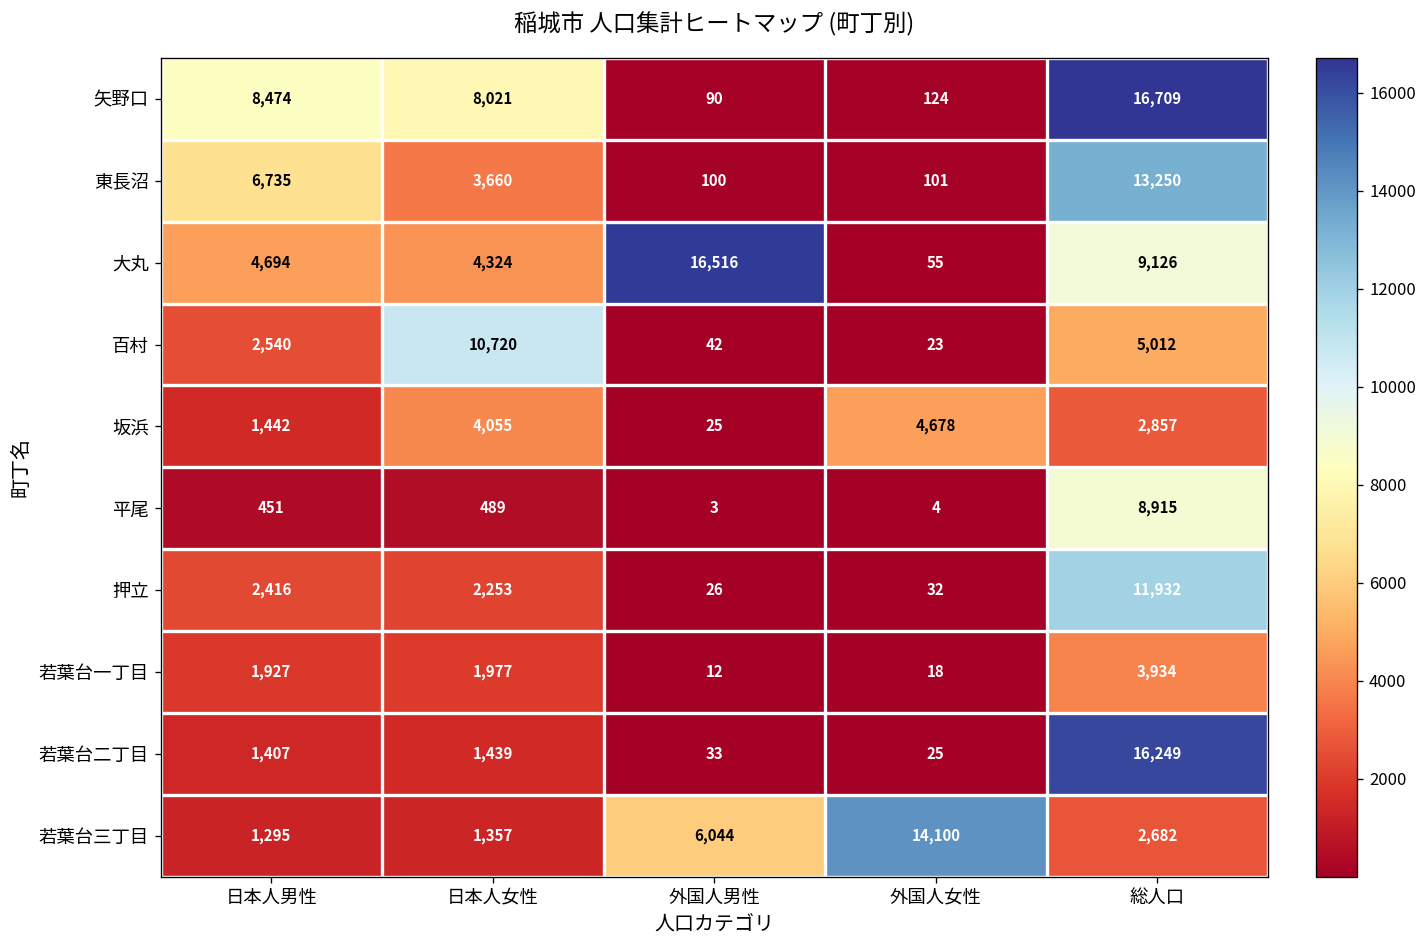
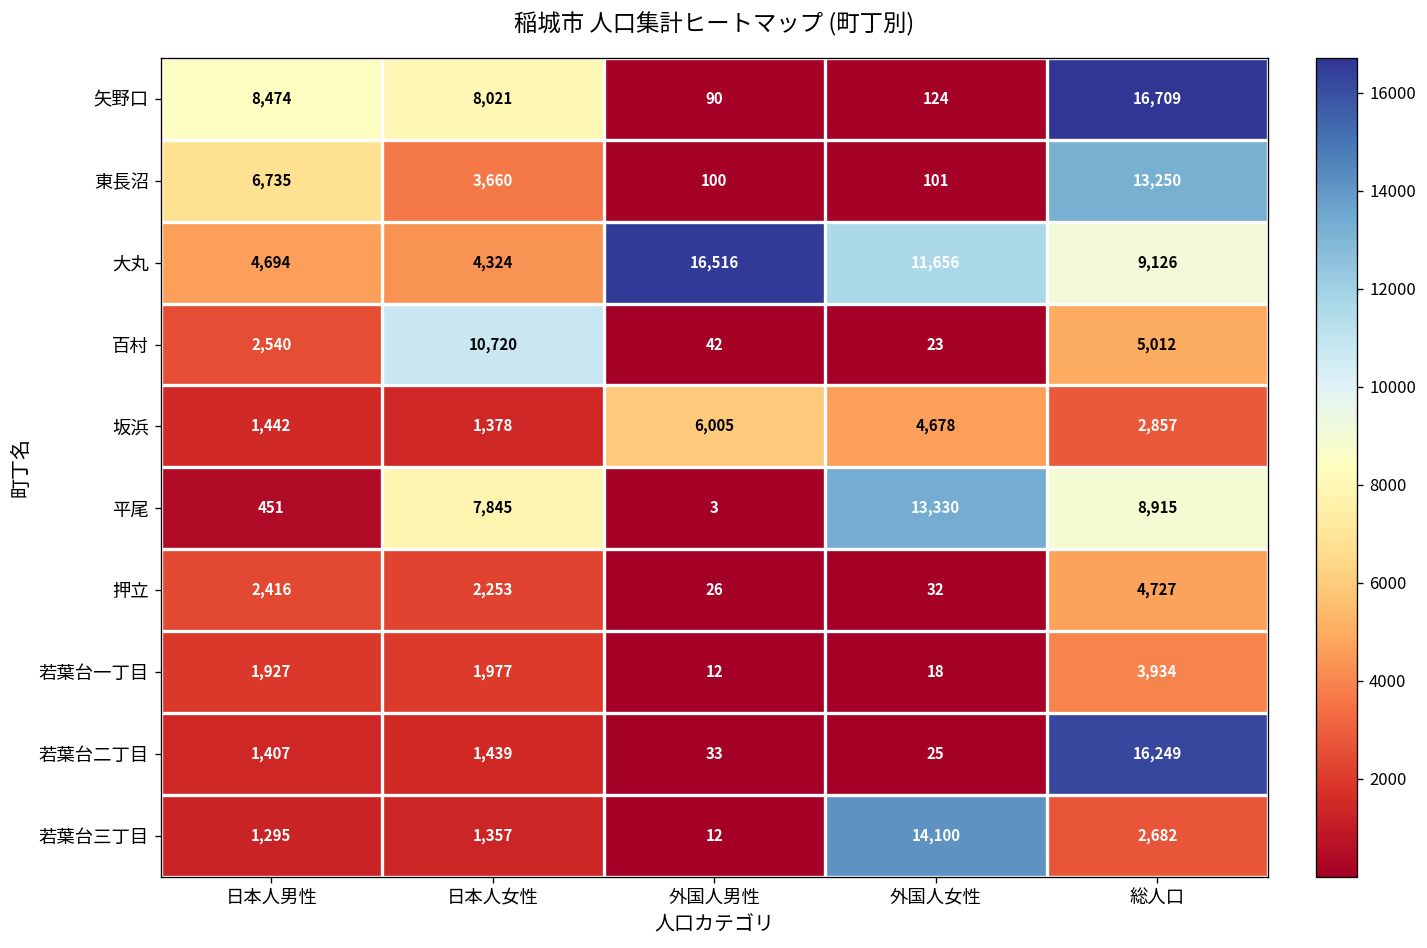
大丸, 外国人女性: 55 -> 11,656
坂浜, 日本人女性: 4,055 -> 1,378
坂浜, 外国人男性: 25 -> 6,005
平尾, 日本人女性: 489 -> 7,845
平尾, 外国人女性: 4 -> 13,330
押立, 総人口: 11,932 -> 4,727
若葉台三丁目, 外国人男性: 6,044 -> 12
